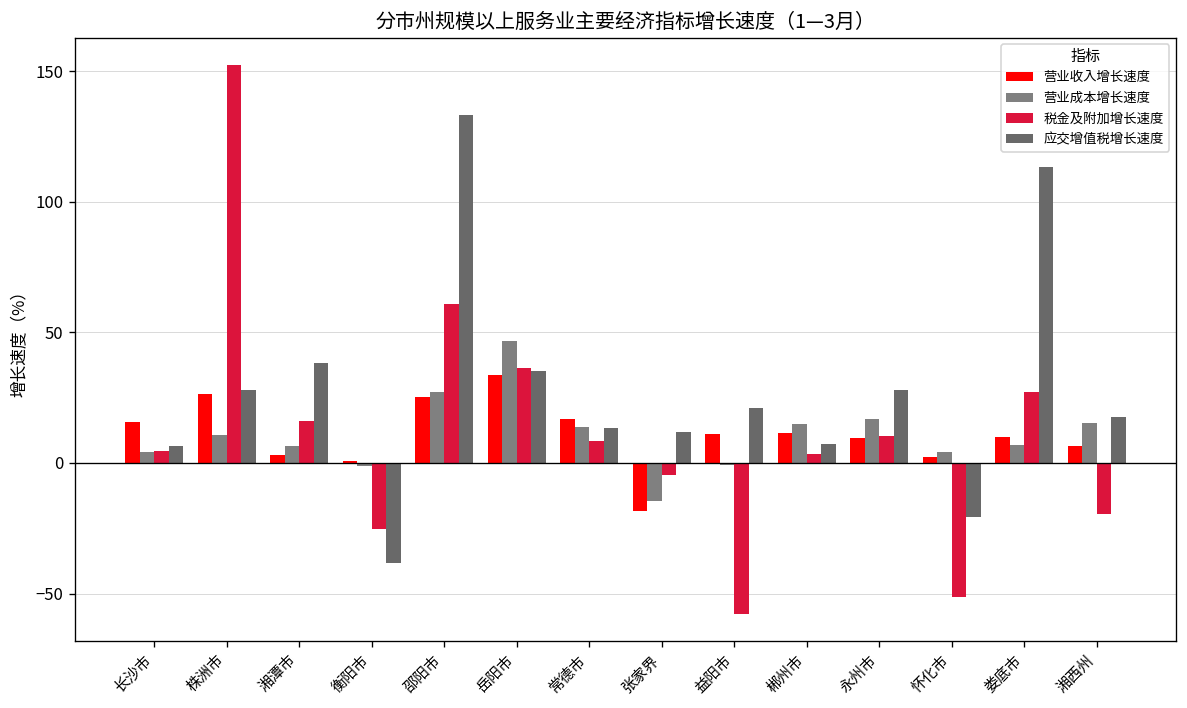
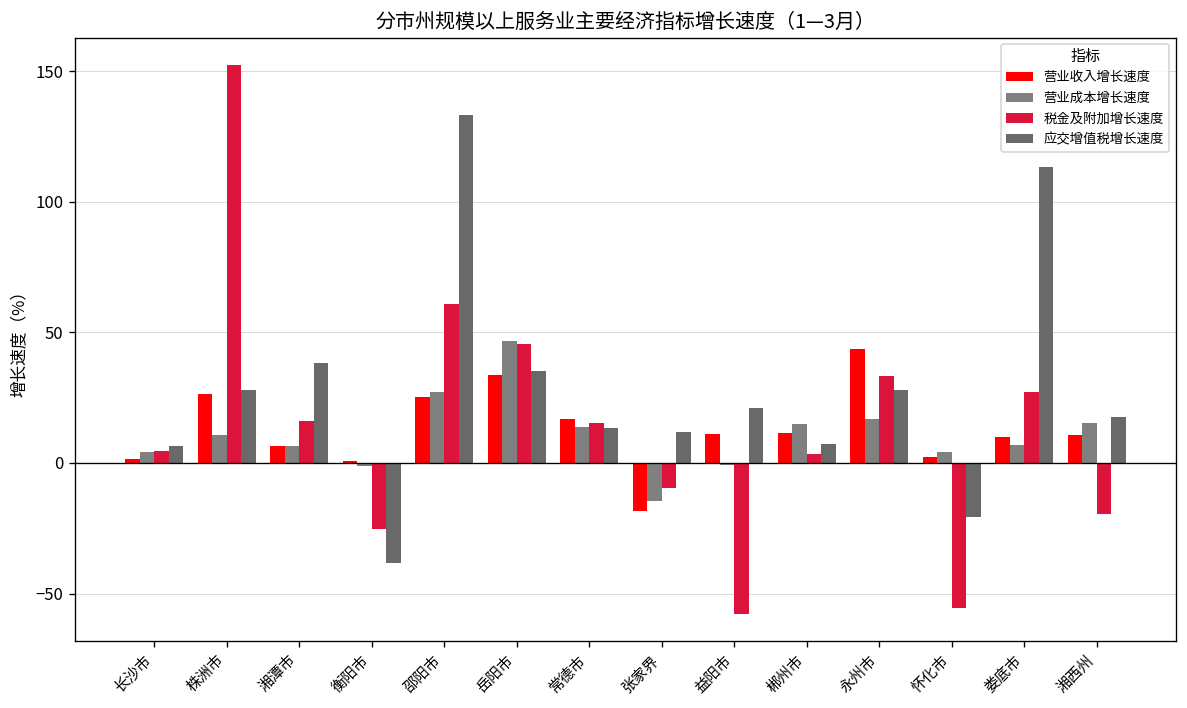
营业收入增长速度, 长沙市: 16 -> 2
营业收入增长速度, 湘潭市: 3 -> 7
税金及附加增长速度, 岳阳市: 36 -> 46
税金及附加增长速度, 常德市: 8 -> 15
税金及附加增长速度, 张家界: -5 -> -9
营业收入增长速度, 永州市: 9 -> 44
税金及附加增长速度, 永州市: 10 -> 33
税金及附加增长速度, 怀化市: -51 -> -55
营业收入增长速度, 湘西州: 6 -> 11
